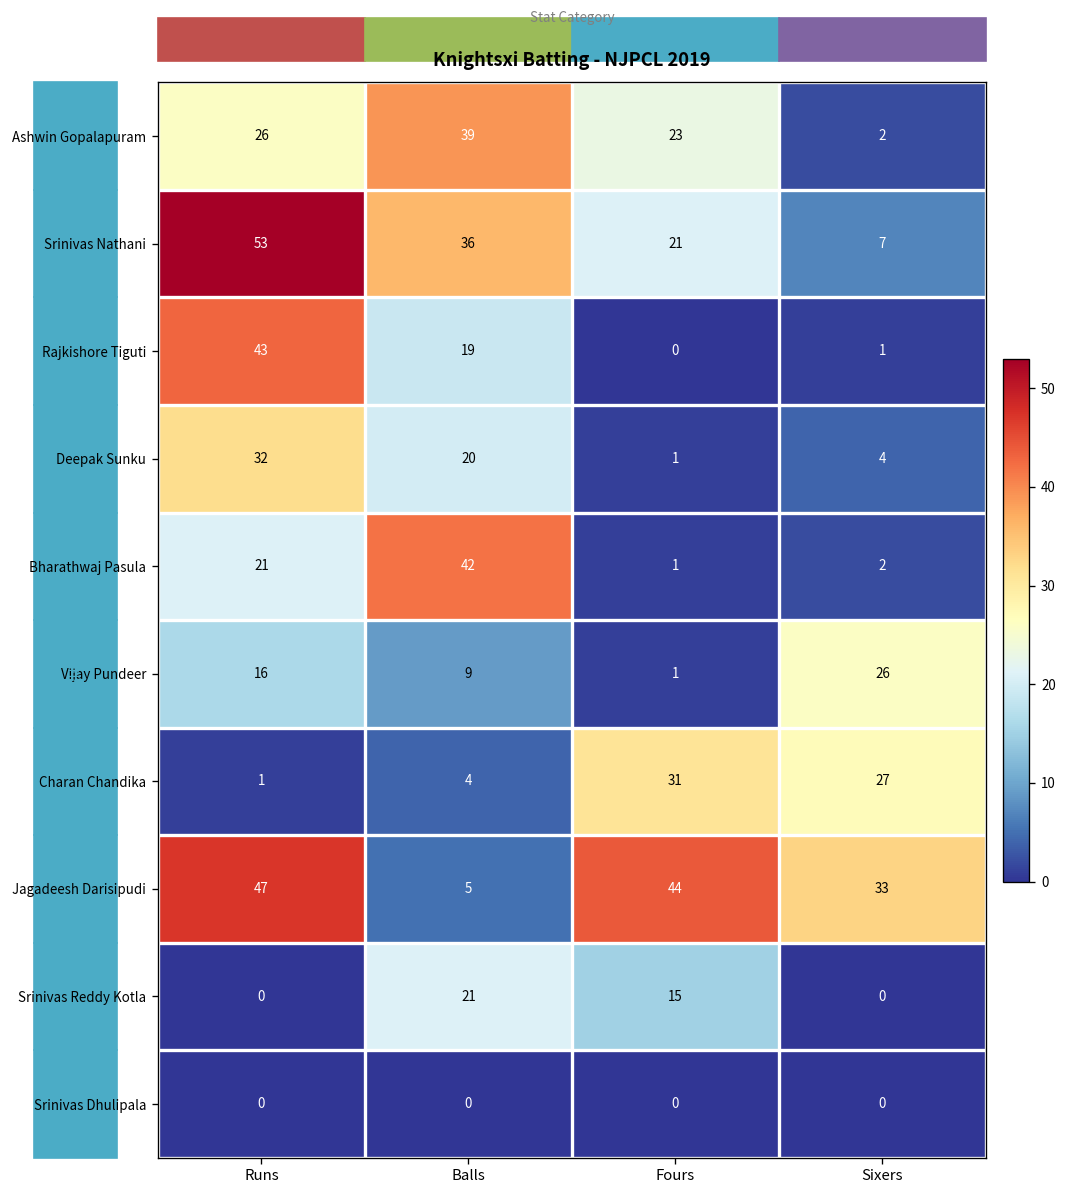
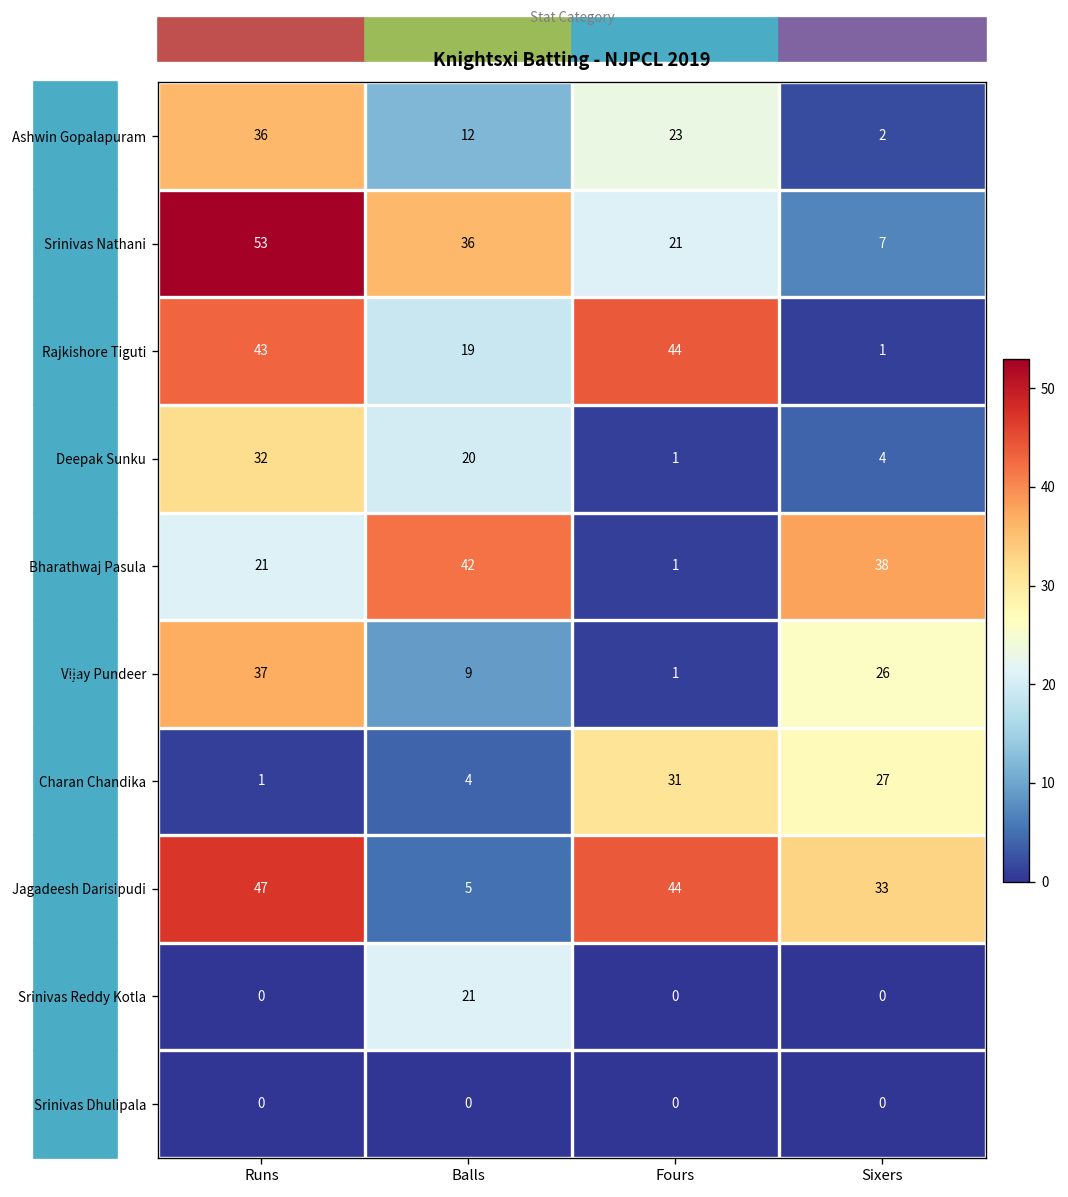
Ashwin Gopalapuram, Runs: 26 -> 36
Ashwin Gopalapuram, Balls: 39 -> 12
Rajkishore Tiguti, Fours: 0 -> 44
Bharathwaj Pasula, Sixers: 2 -> 38
Vijay Pundeer, Runs: 16 -> 37
Srinivas Reddy Kotla, Fours: 15 -> 0
